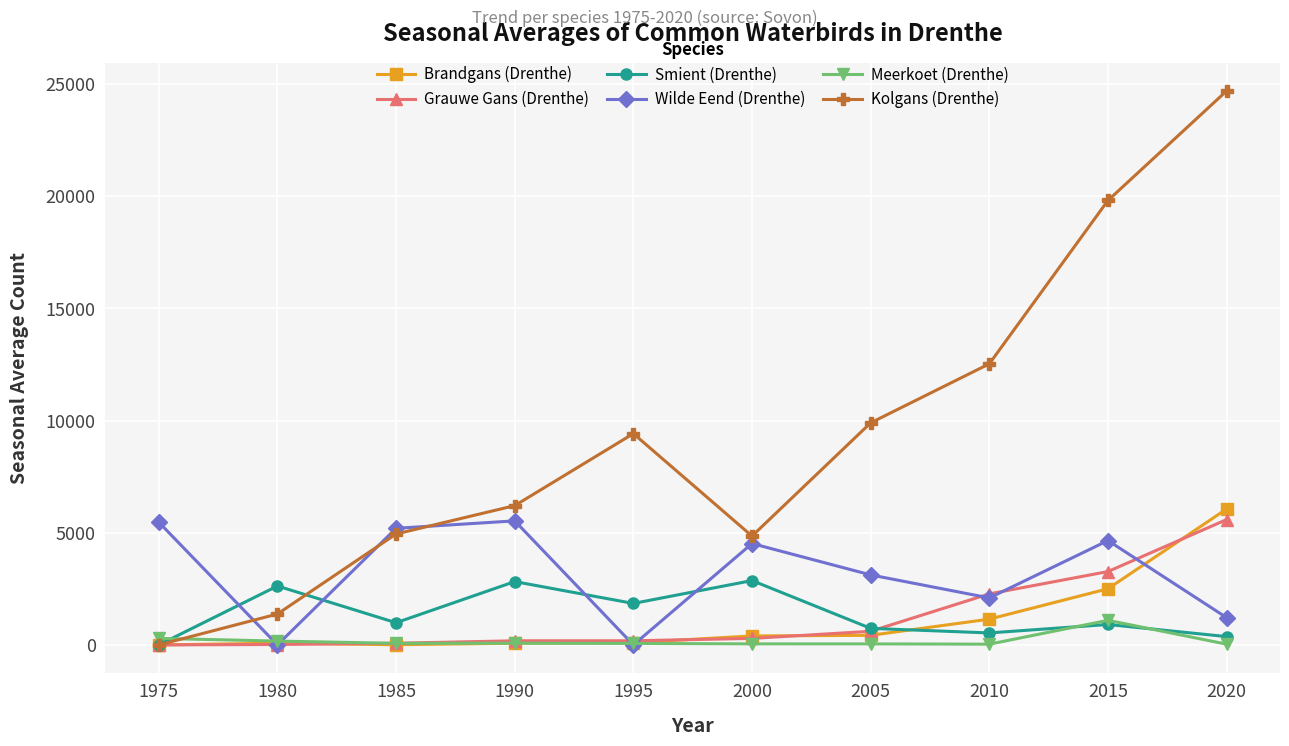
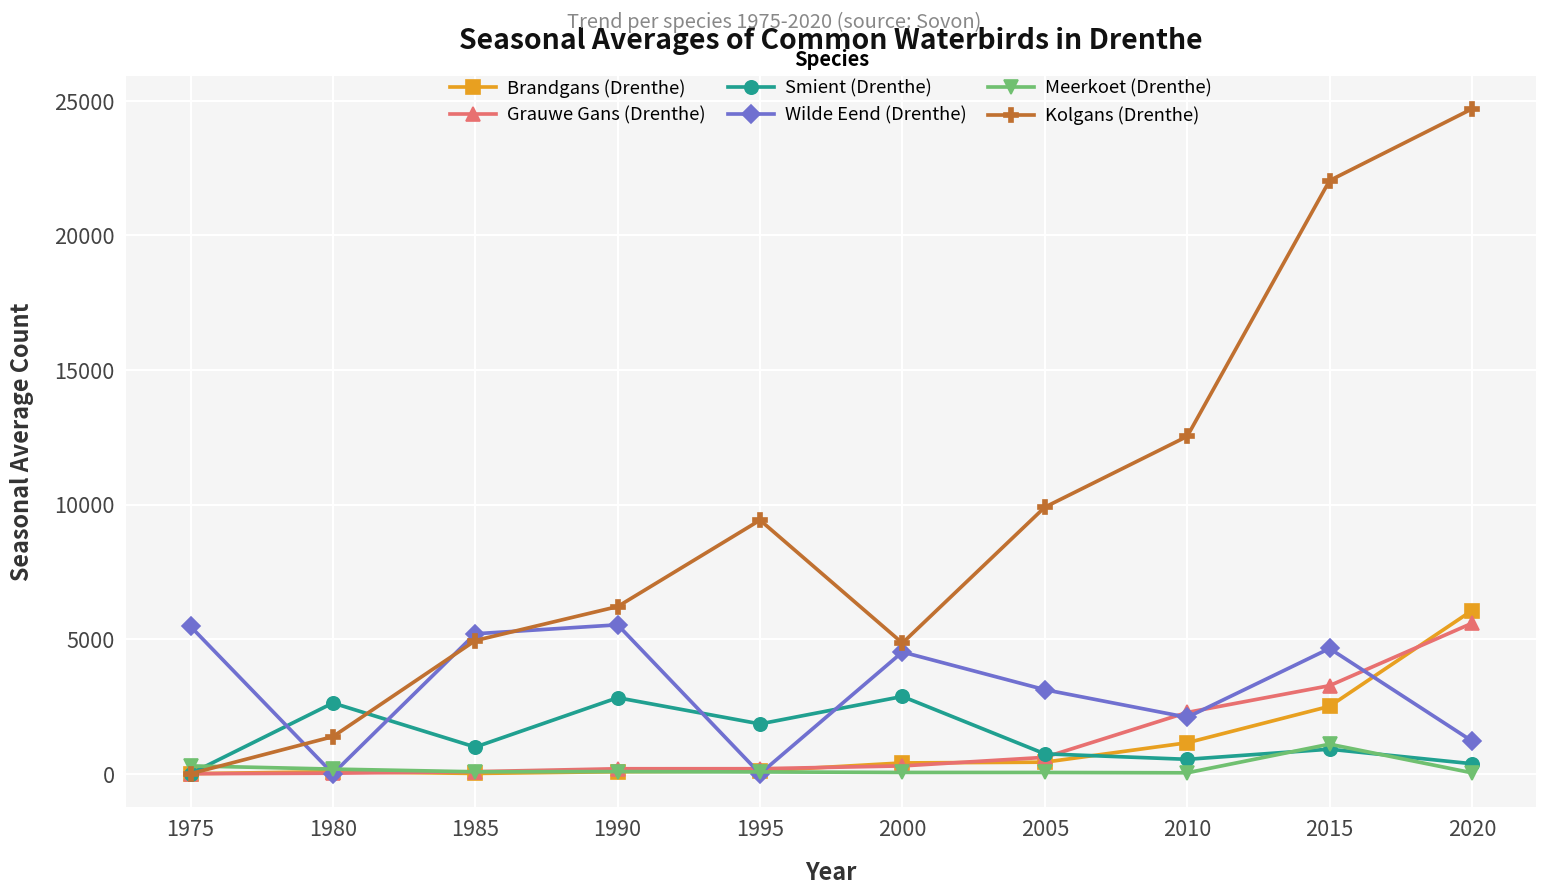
Kolgans (Drenthe), 2015: 19800 -> 22000
